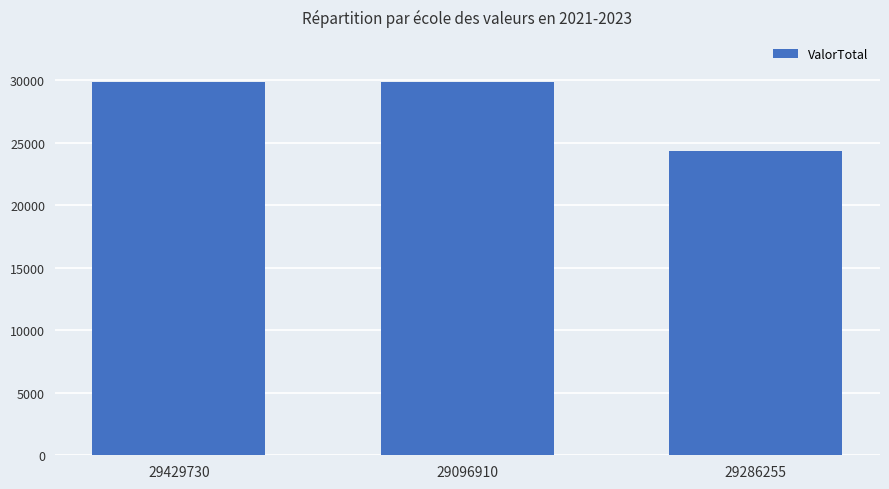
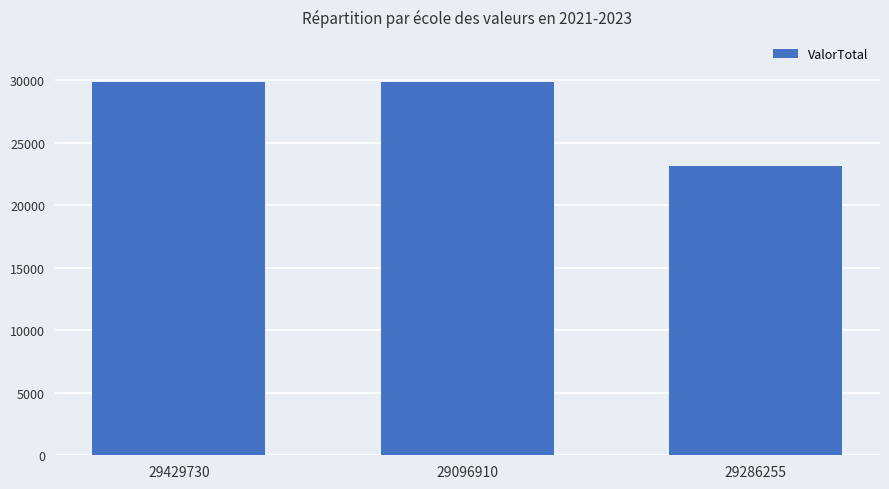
29286255: 24400 -> 23100
